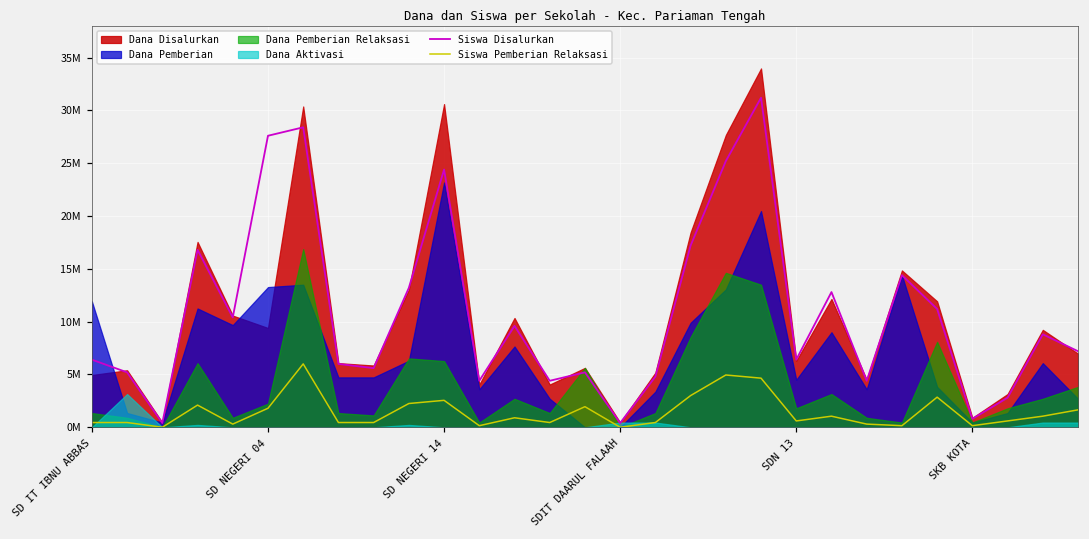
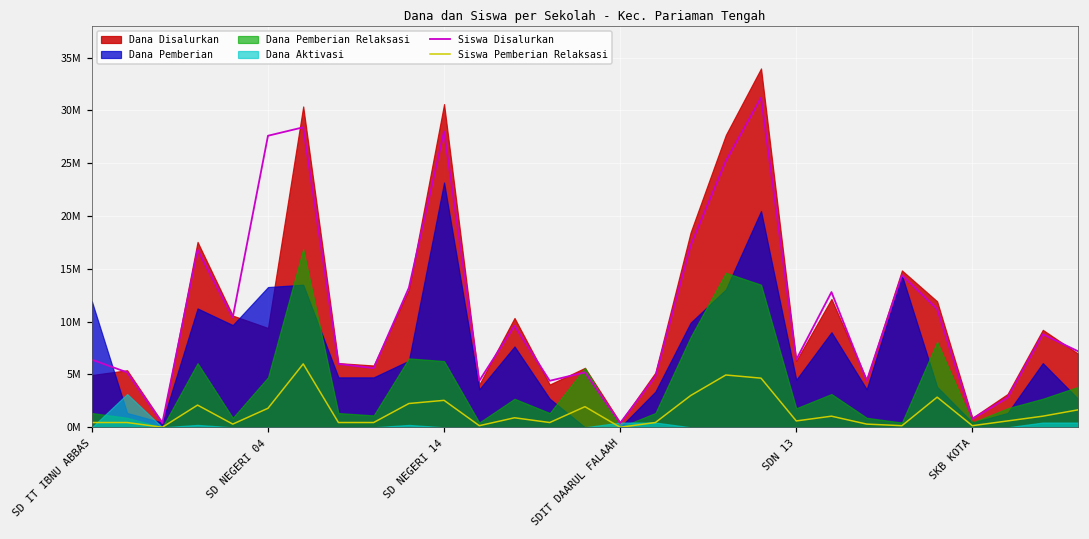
Dana Pemberian Relaksasi, SD NEGERI 04: 2000000 -> 5000000
Siswa Disalurkan, SD NEGERI 14: 24000000 -> 28000000
